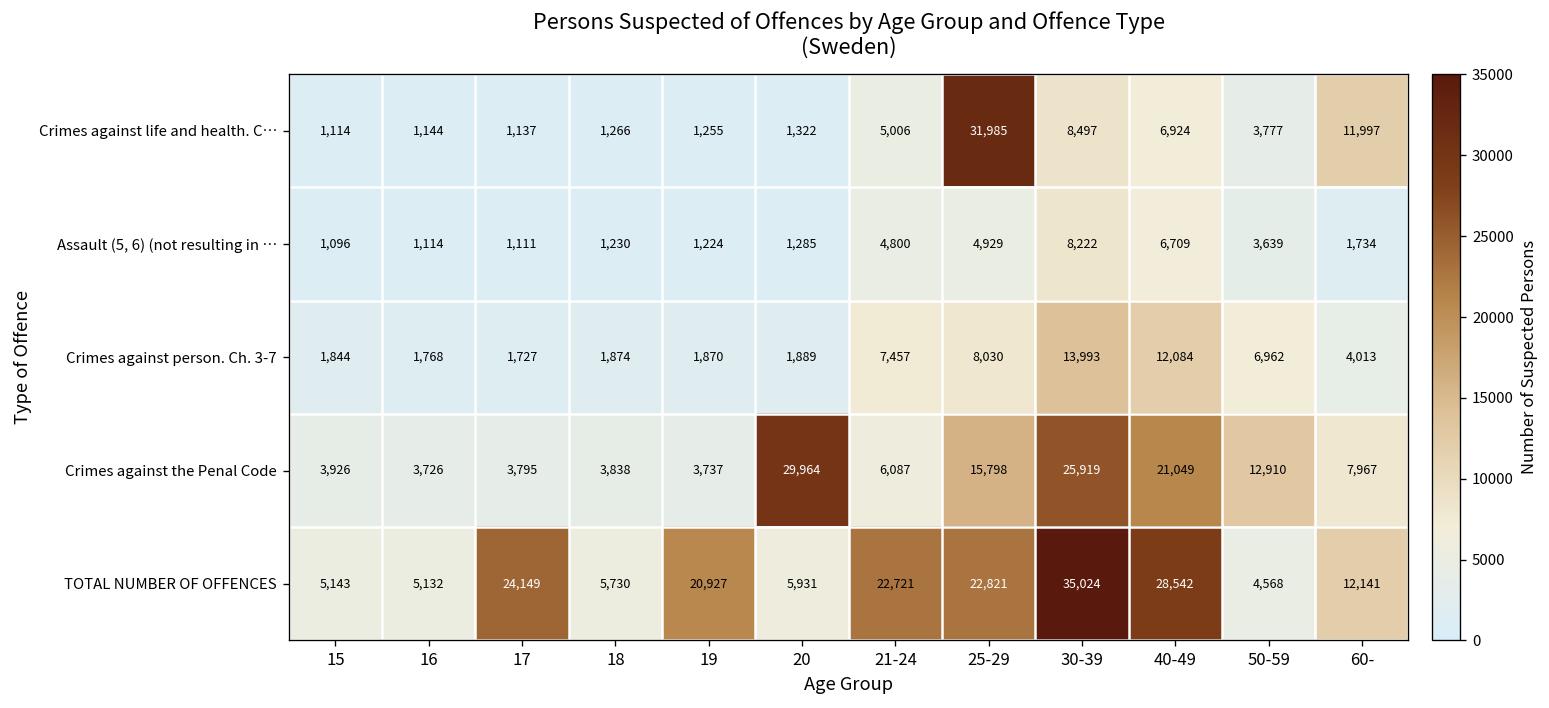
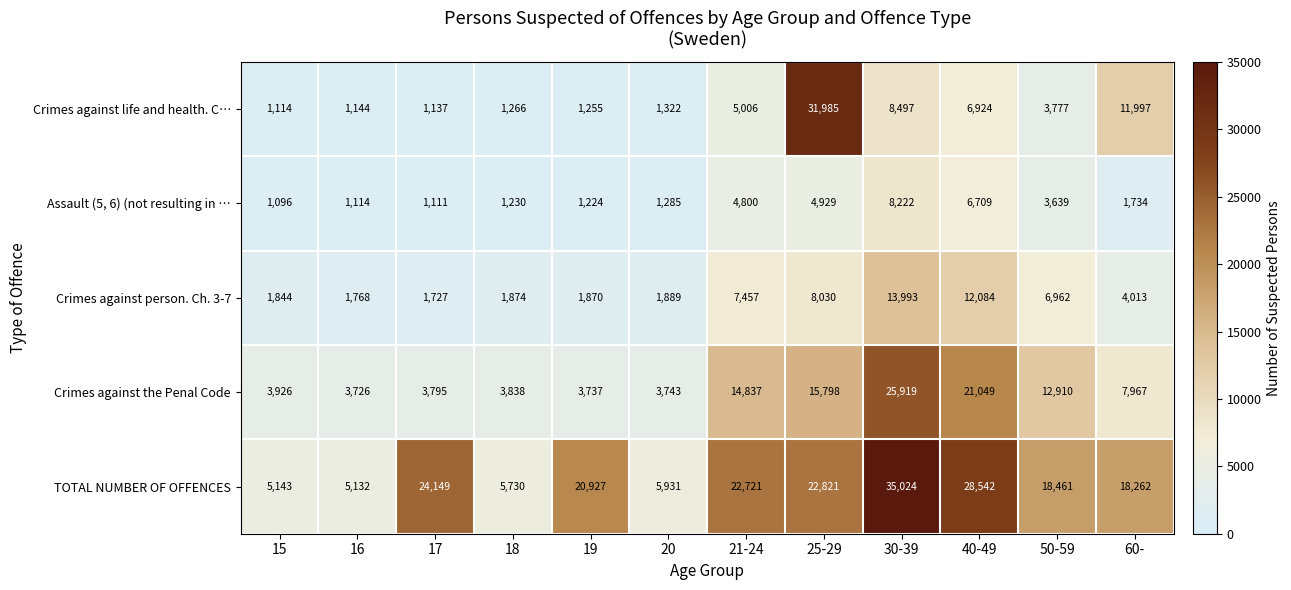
Crimes against the Penal Code, 20: 29,964 -> 3,743
Crimes against the Penal Code, 21-24: 6,087 -> 14,837
TOTAL NUMBER OF OFFENCES, 50-59: 4,568 -> 18,461
TOTAL NUMBER OF OFFENCES, 60-: 12,141 -> 18,262
